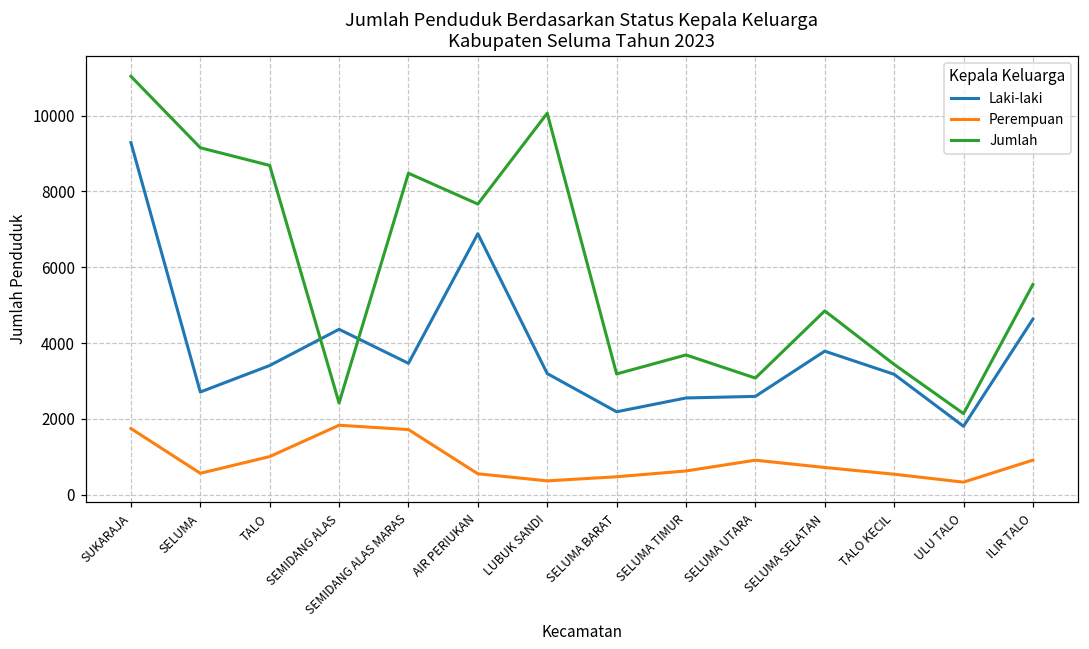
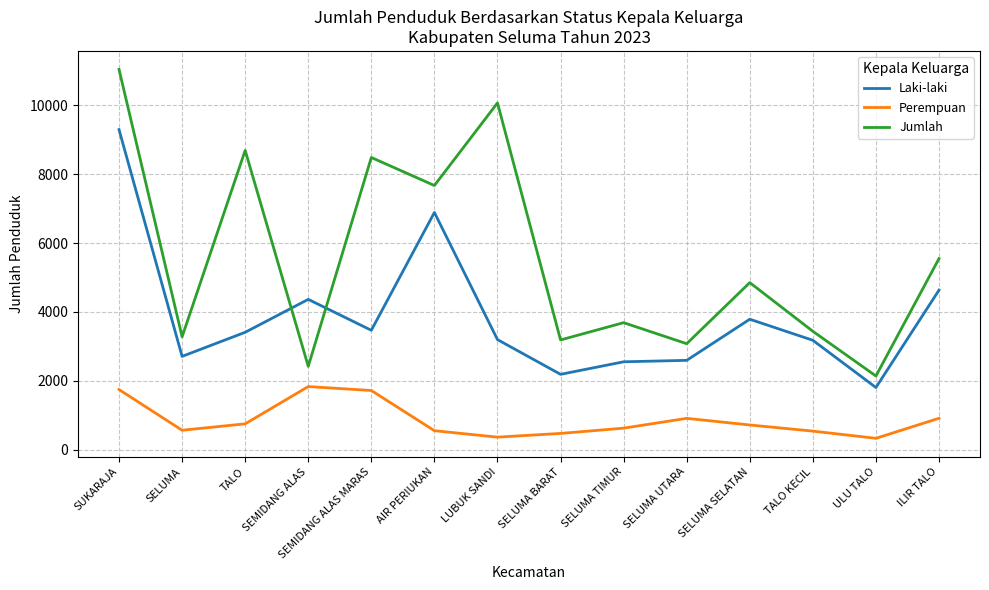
Jumlah, SELUMA: 9200 -> 3300
Perempuan, TALO: 1000 -> 800
